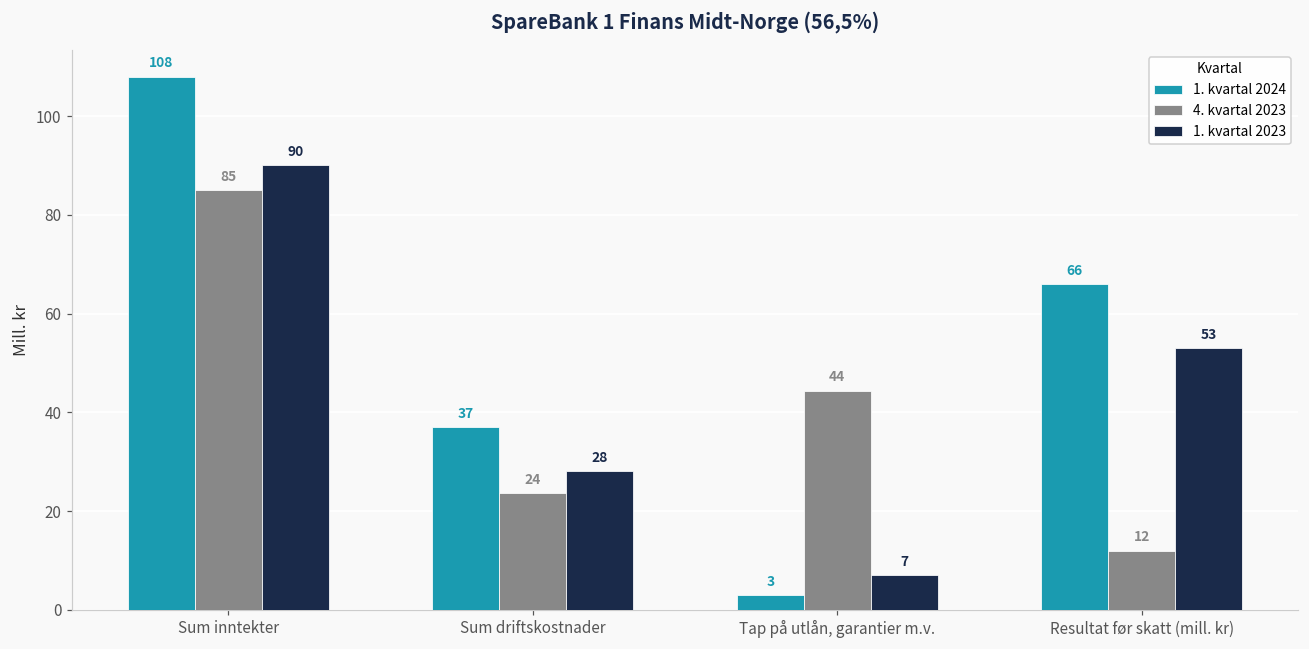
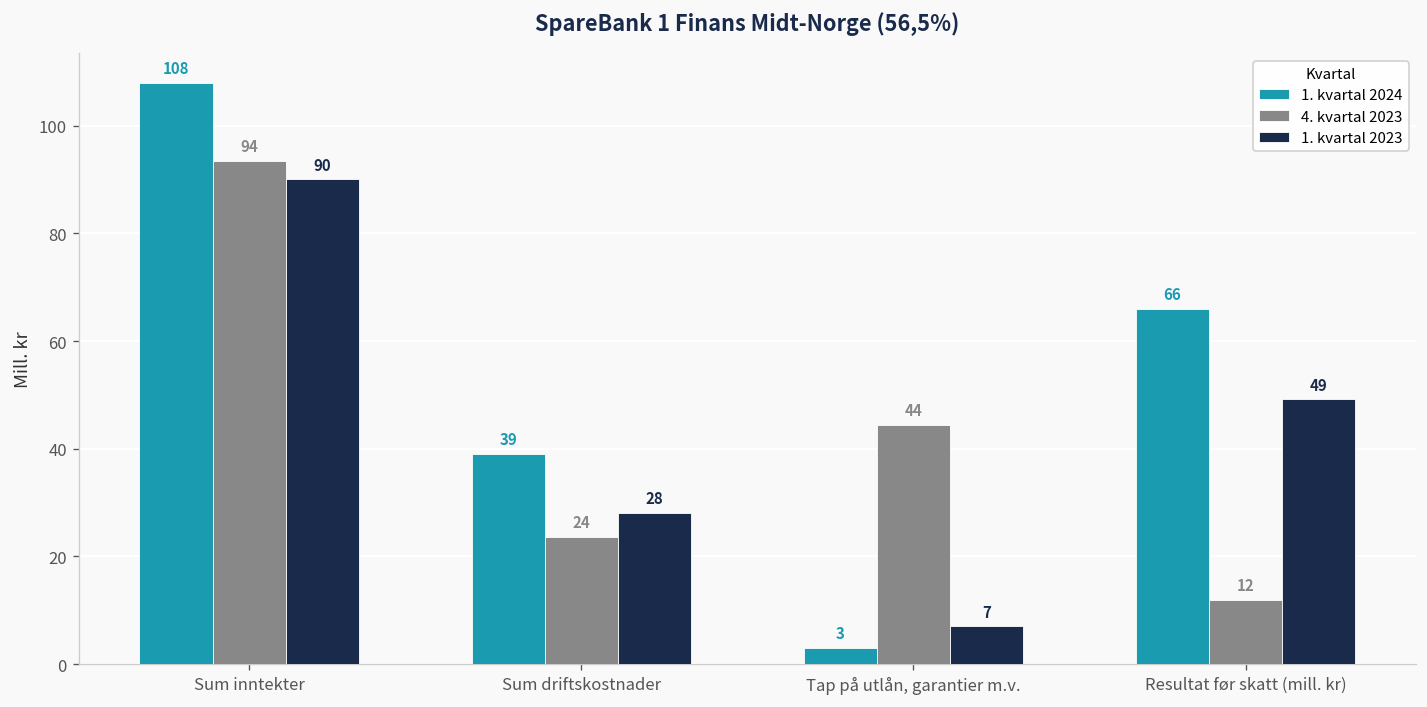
4. kvartal 2023, Sum inntekter: 85 -> 94
1. kvartal 2024, Sum driftskostnader: 37 -> 39
1. kvartal 2023, Resultat før skatt (mill. kr): 53 -> 49
